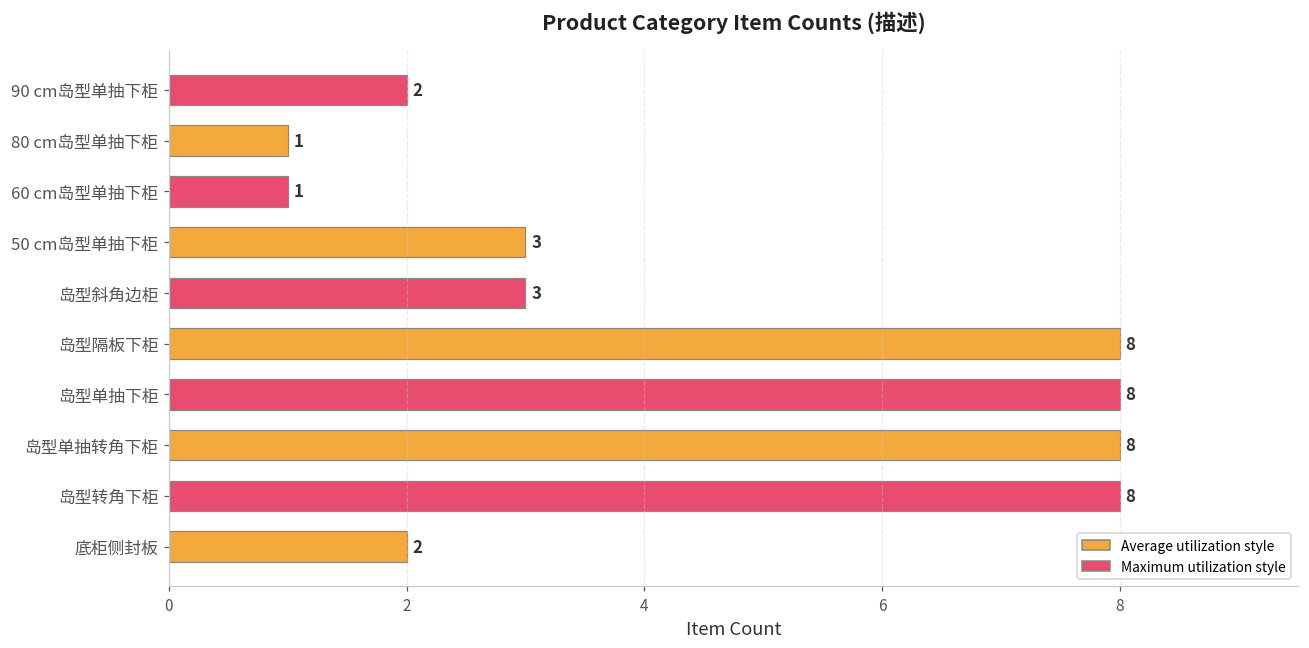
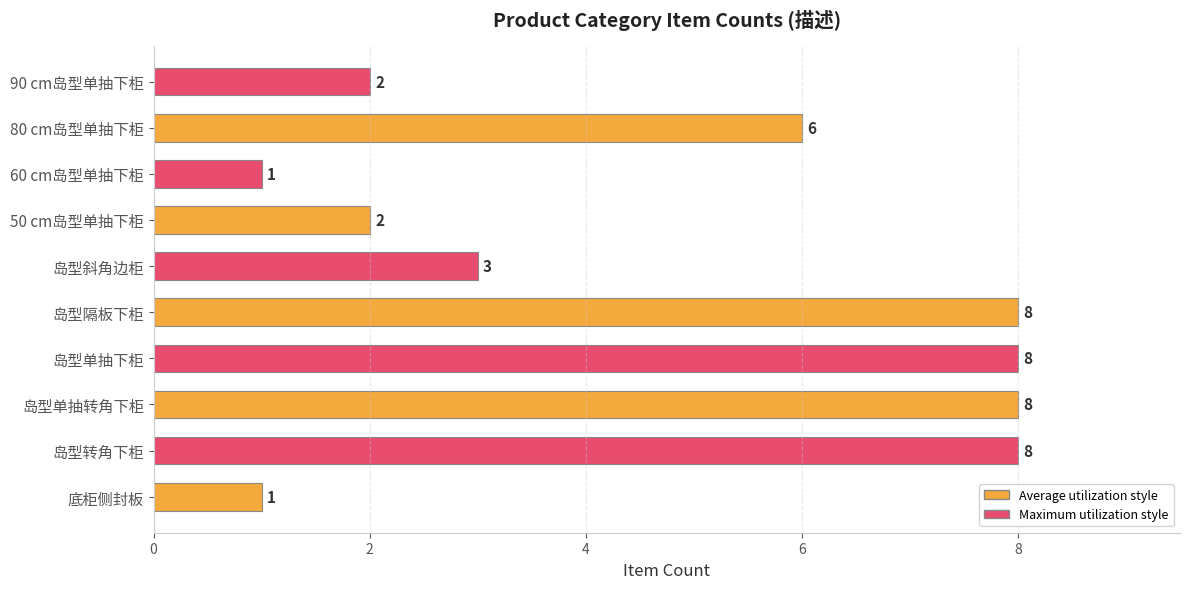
80 cm岛型单抽下柜: 1 -> 6
50 cm岛型单抽下柜: 3 -> 2
底柜侧封板: 2 -> 1
